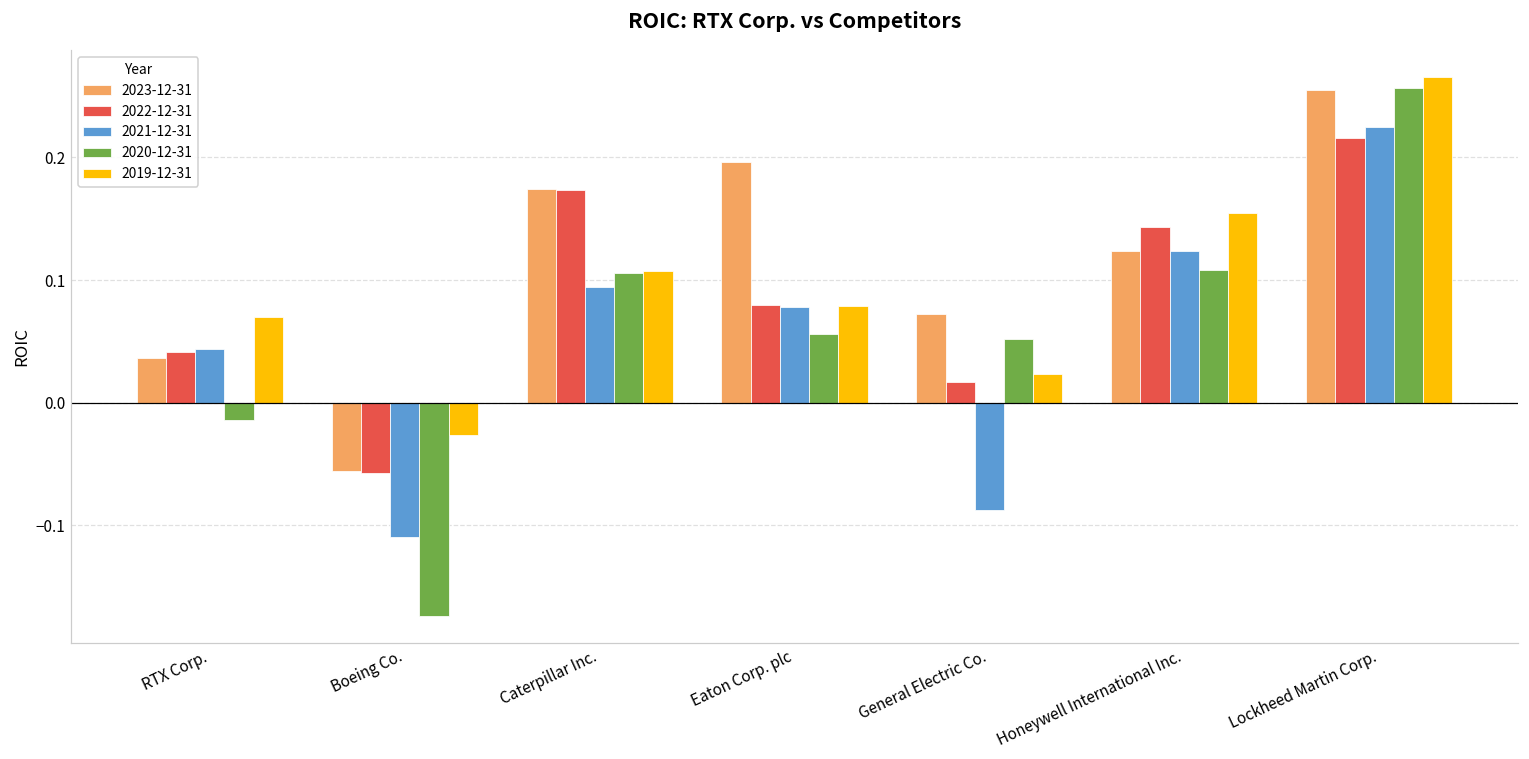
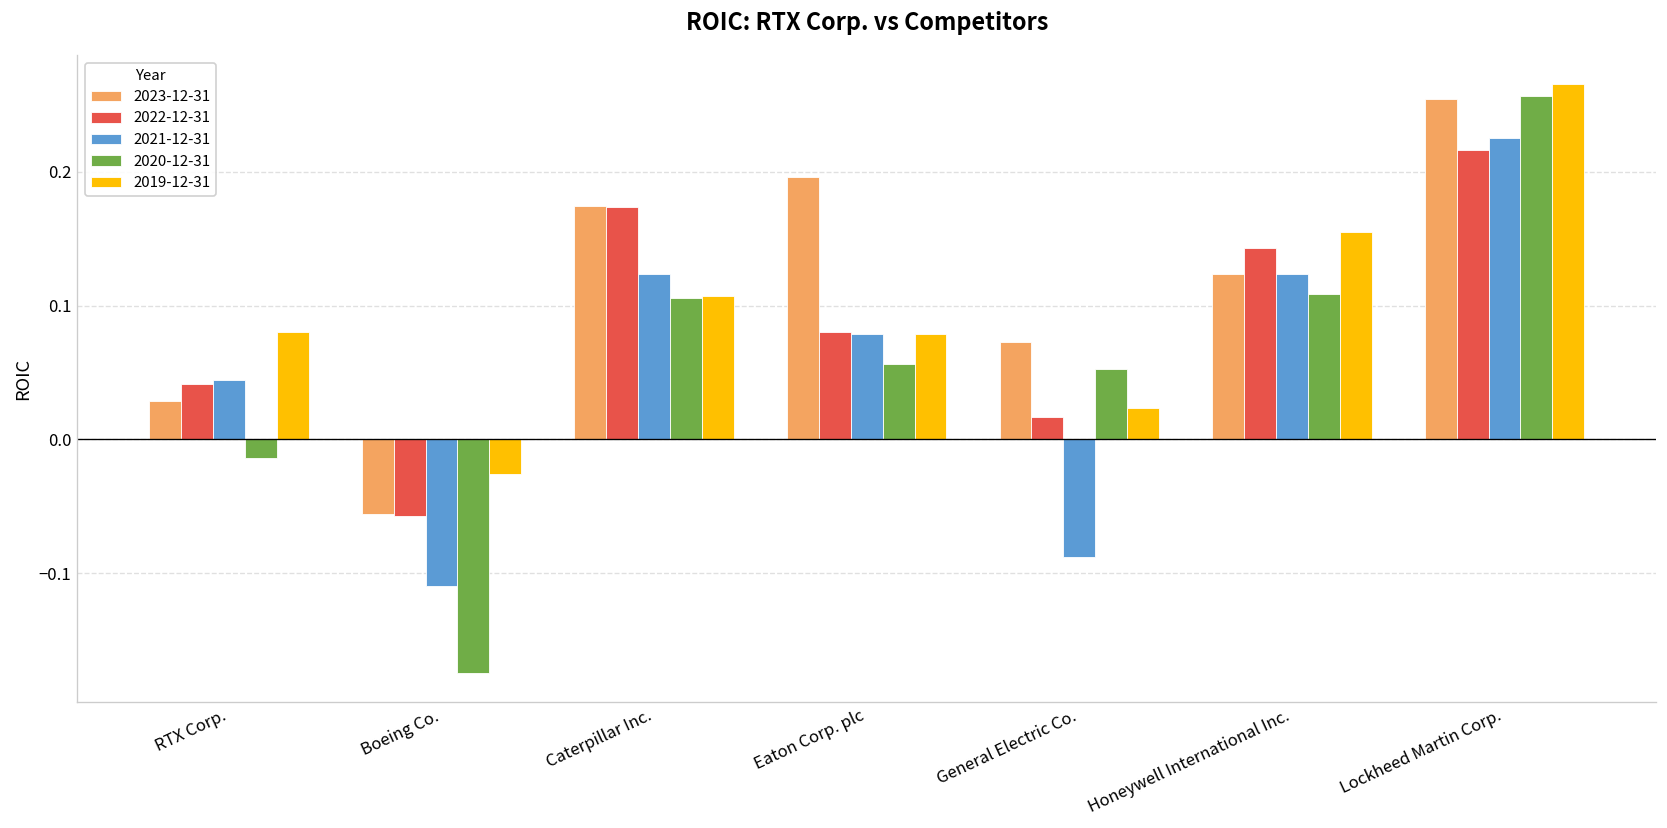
2023-12-31, RTX Corp.: 0.037 -> 0.029
2019-12-31, RTX Corp.: 0.07 -> 0.08
2021-12-31, Caterpillar Inc.: 0.094 -> 0.124
